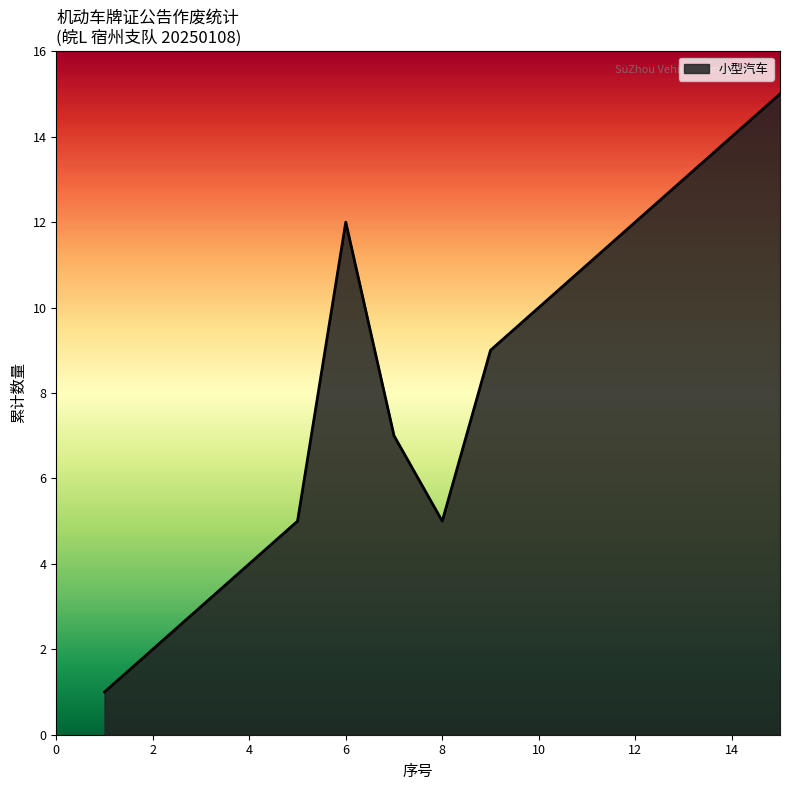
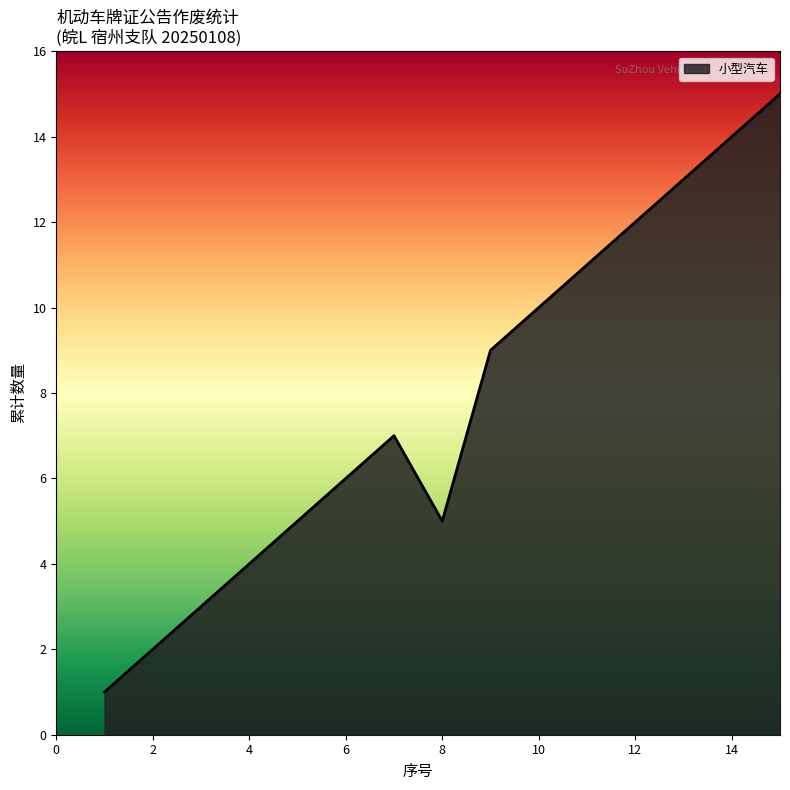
6: 12 -> 6
